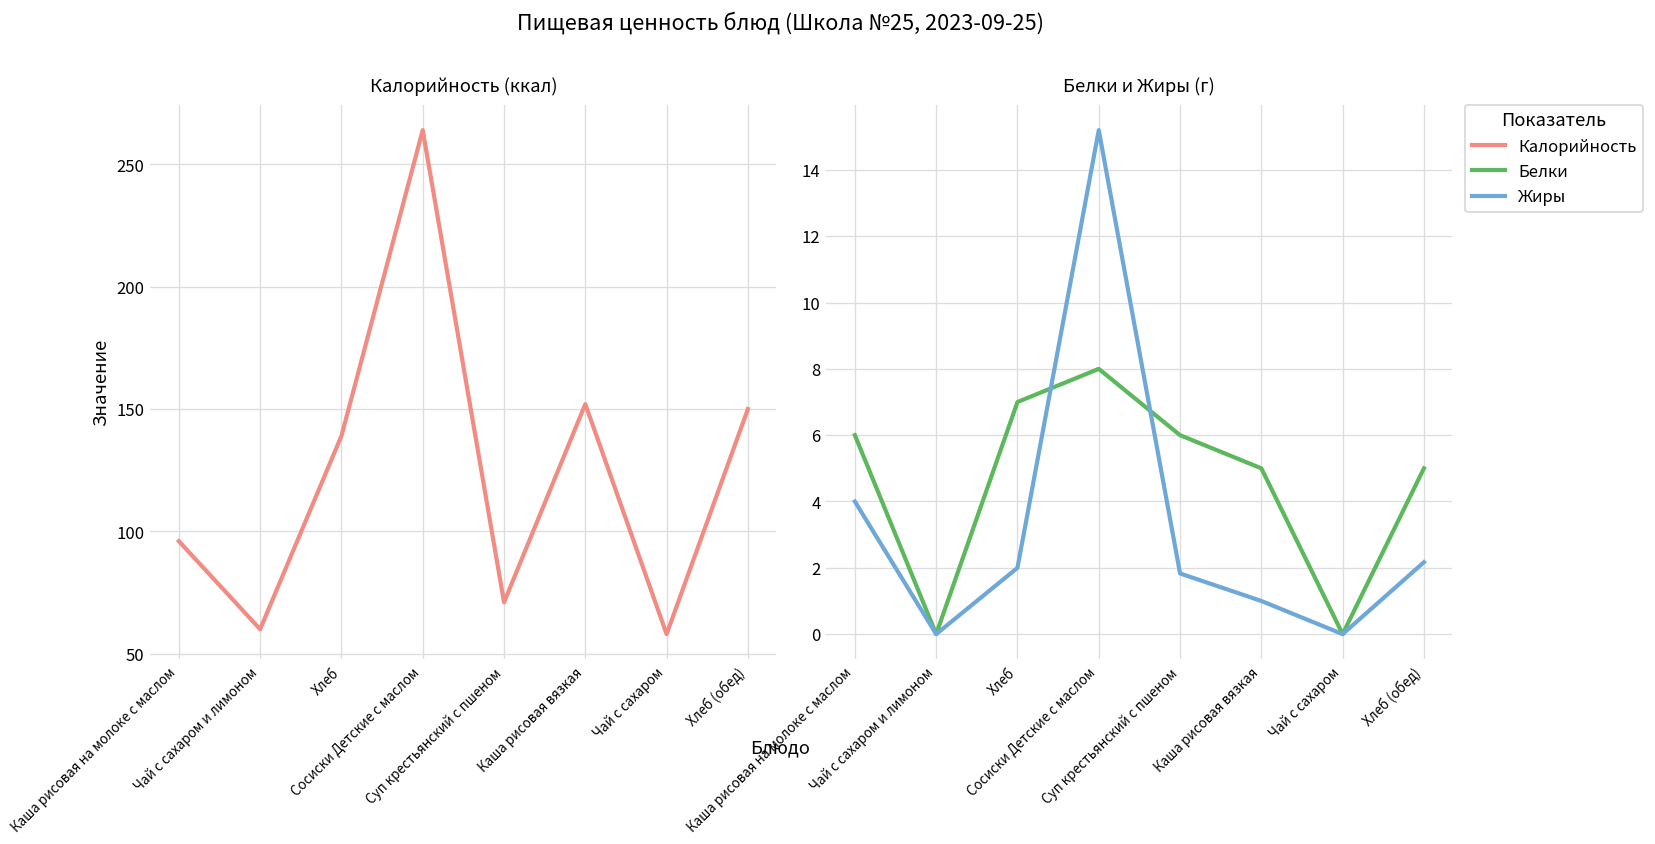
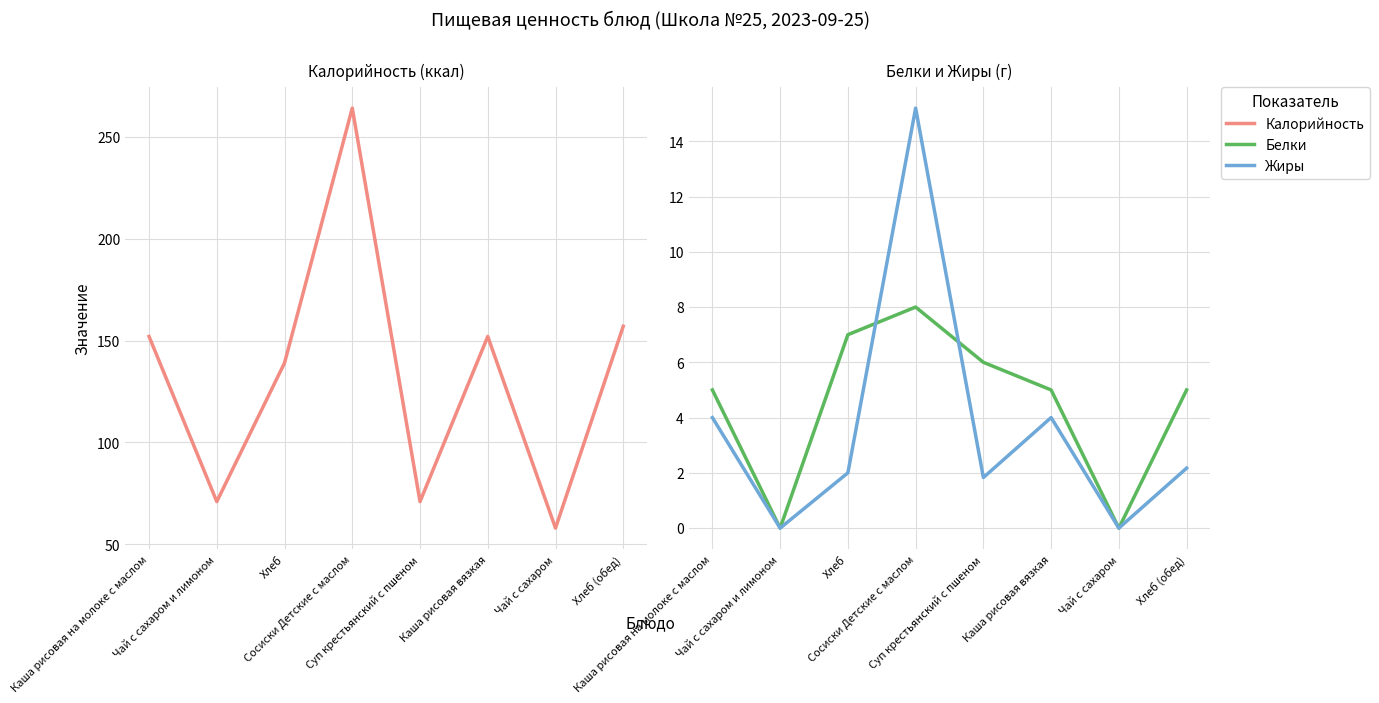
Калорийность (ккал), Каша рисовая на молоке с маслом: 96 -> 152
Калорийность (ккал), Чай с сахаром и лимоном: 60 -> 71
Калорийность (ккал), Хлеб (обед): 150 -> 157
Белки и Жиры (г), Белки, Каша рисовая на молоке с маслом: 6 -> 5
Белки и Жиры (г), Жиры, Каша рисовая вязкая: 1 -> 4
